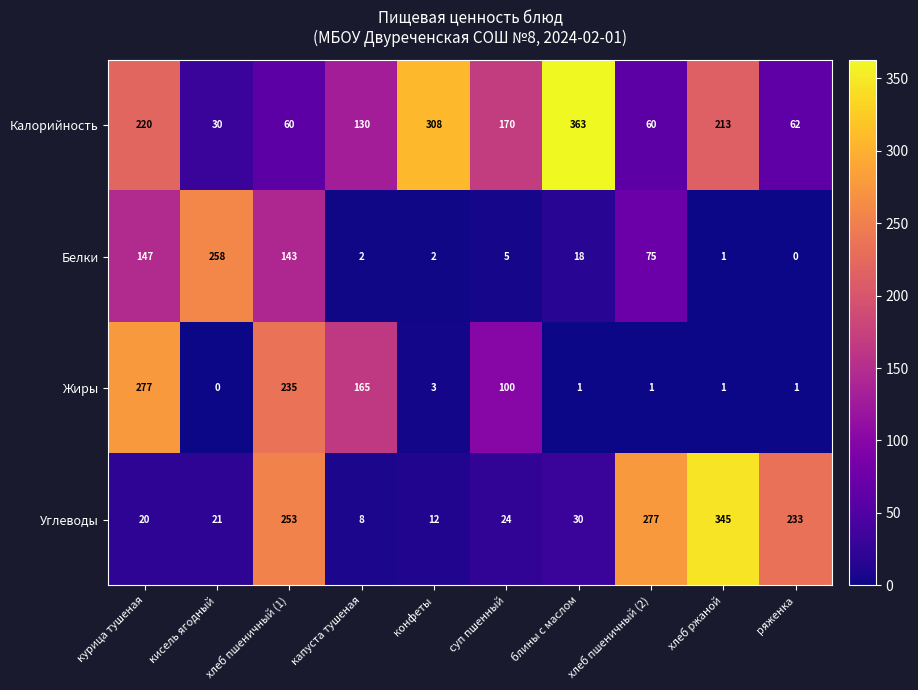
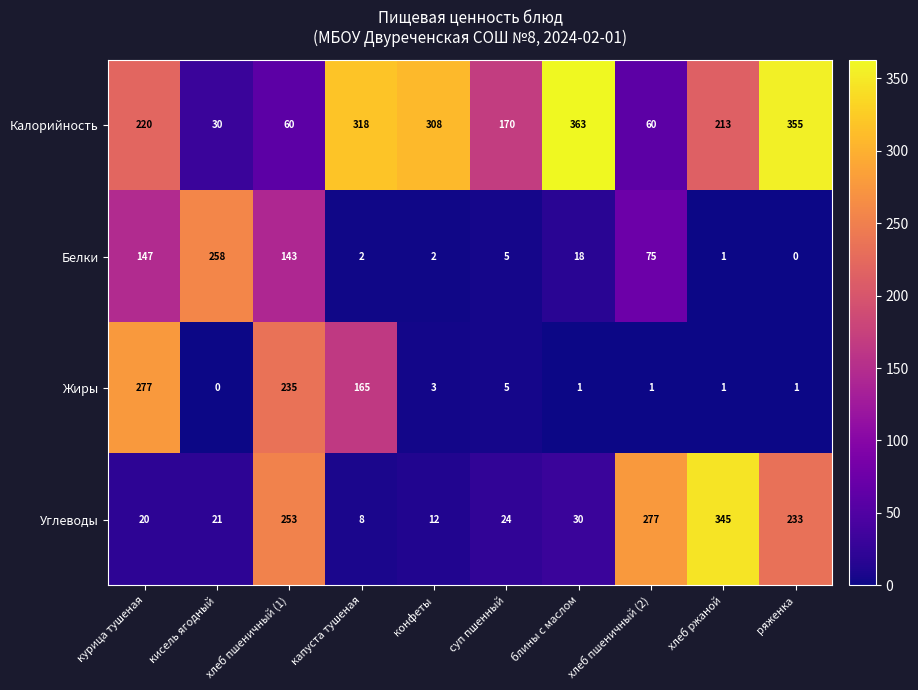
Калорийность, капуста тушеная: 130 -> 318
Калорийность, ряженка: 62 -> 355
Жиры, суп пшенный: 100 -> 5
